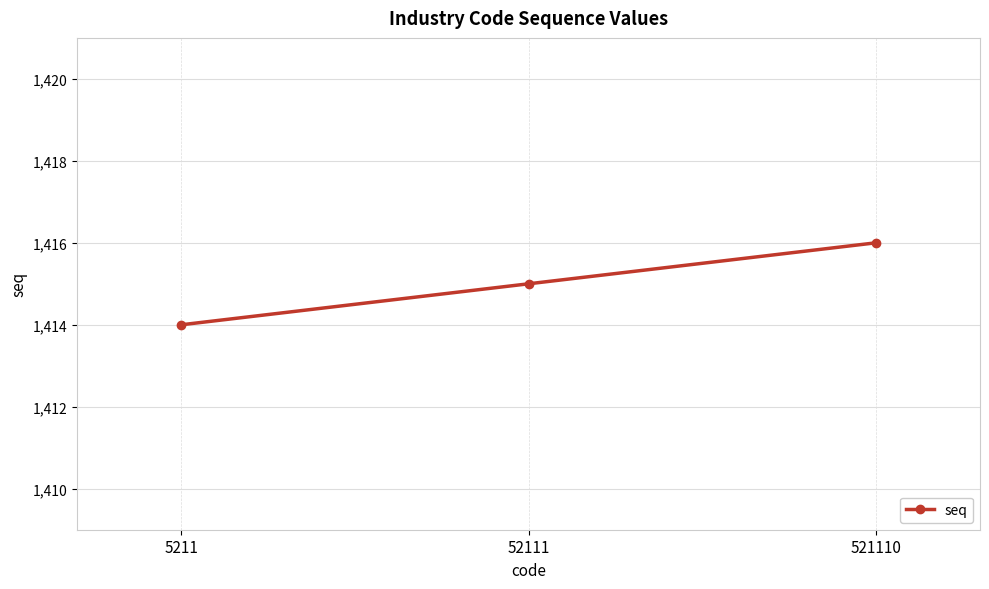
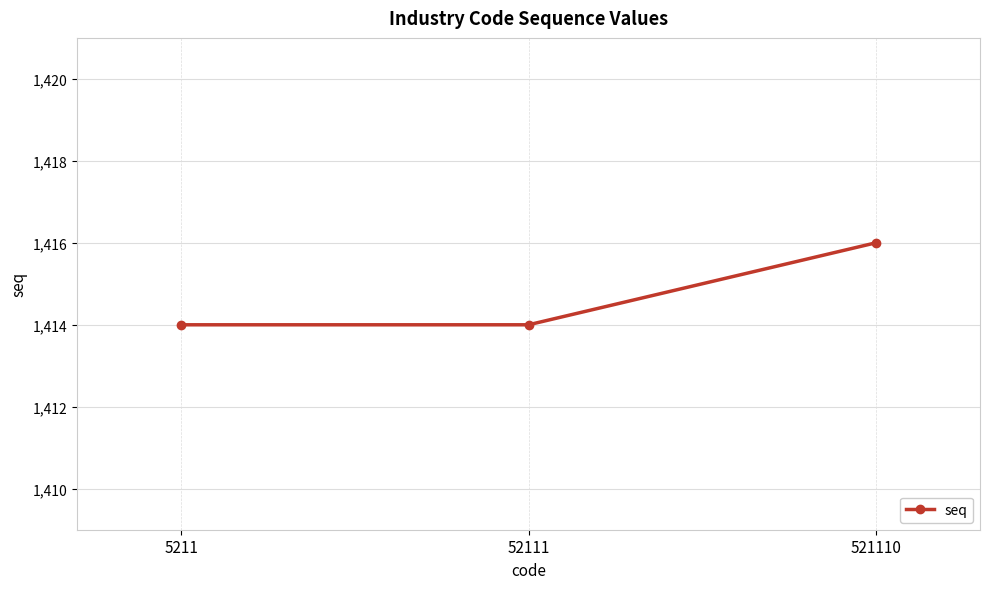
52111: 1,415 -> 1,414
